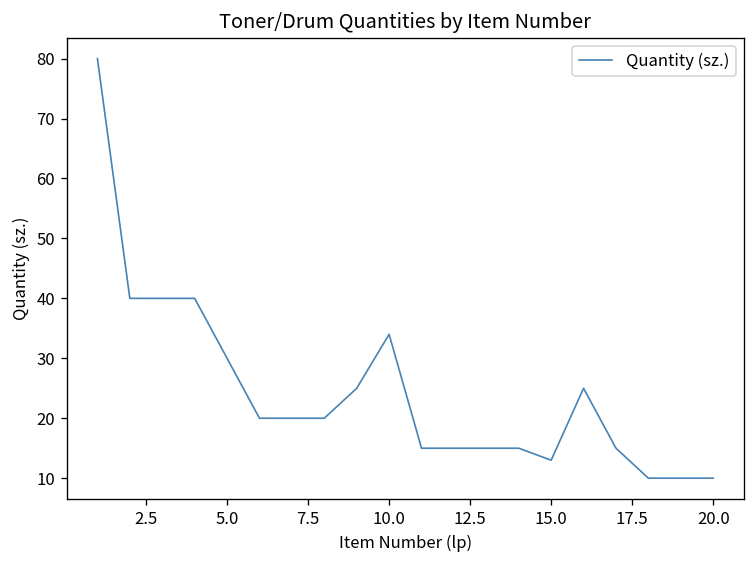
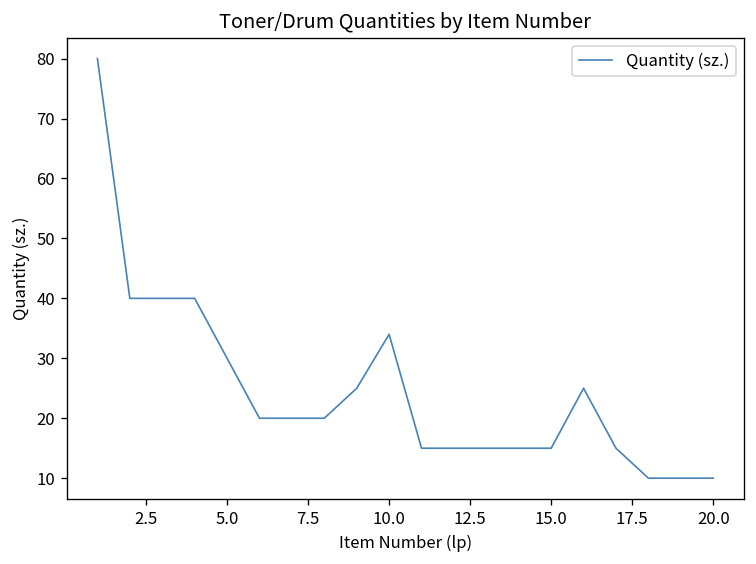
15.0: 13 -> 15
